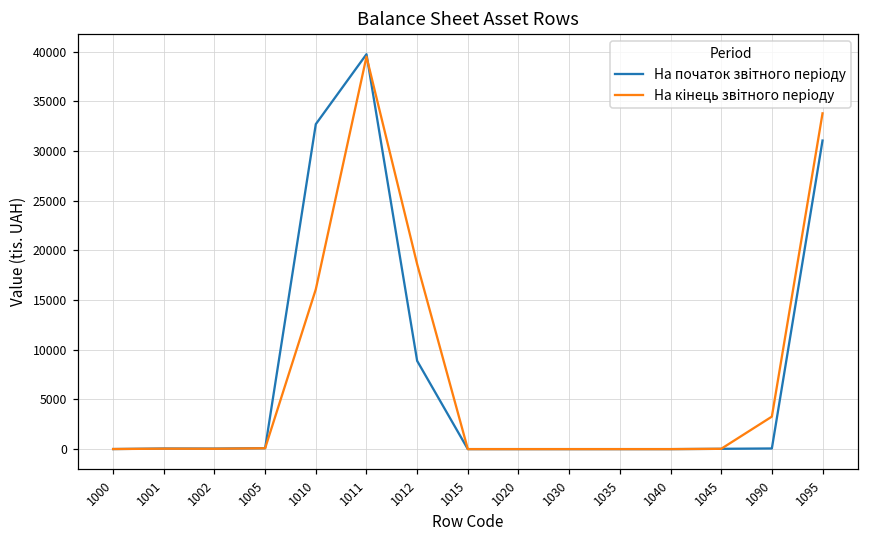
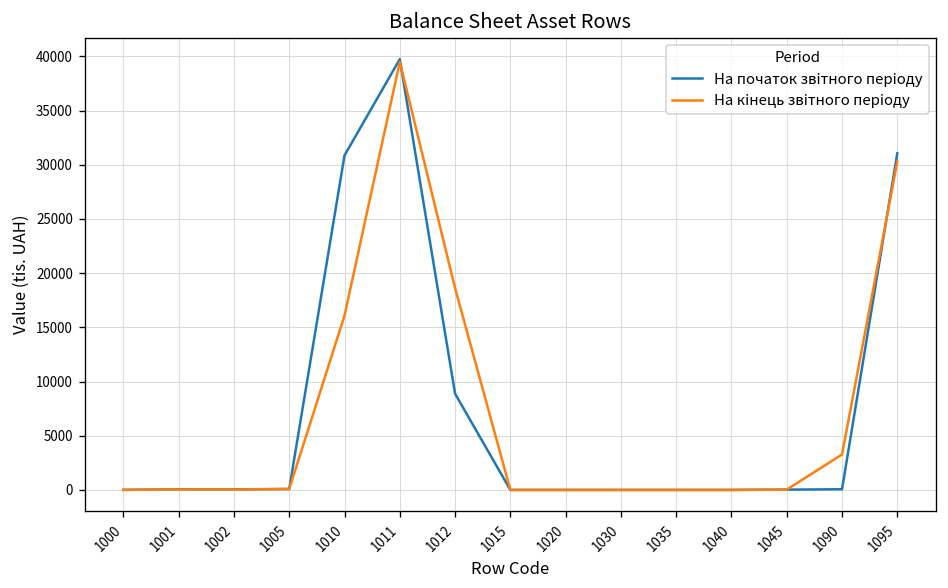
На початок звiтного перiоду, 1010: 33000 -> 31000
На кiнець звiтного перiоду, 1095: 34000 -> 30000
